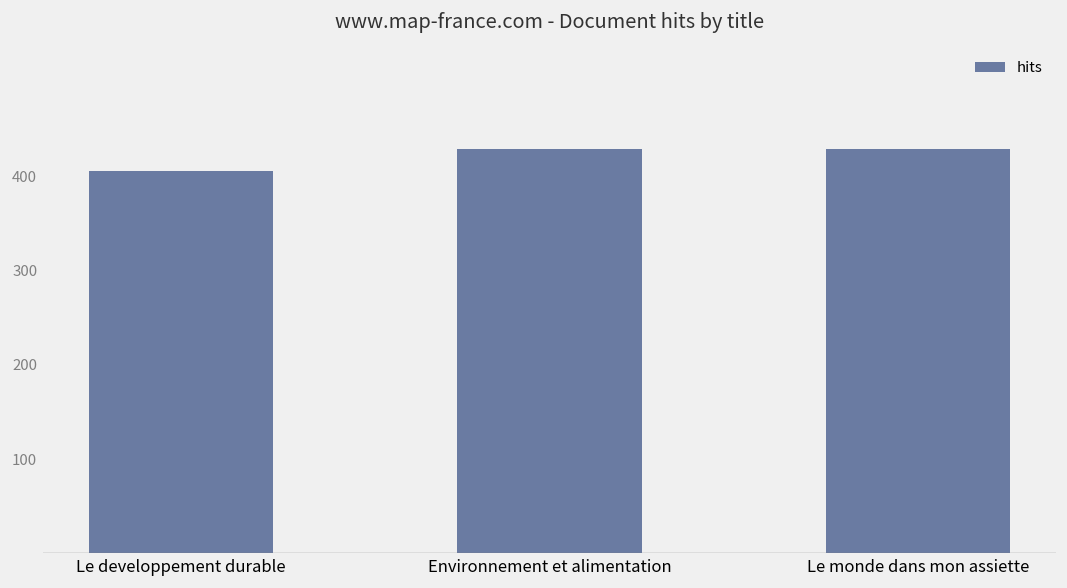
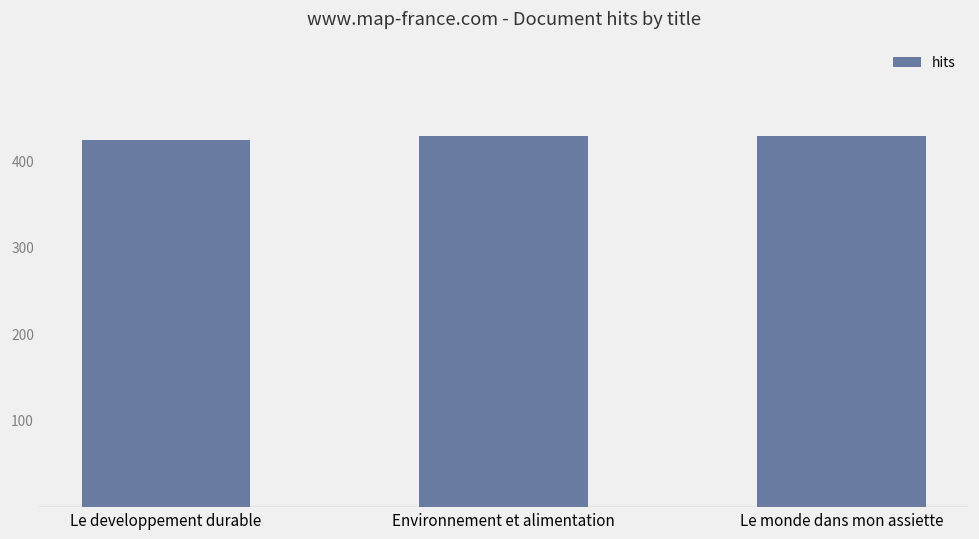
Le developpement durable: 410 -> 430
